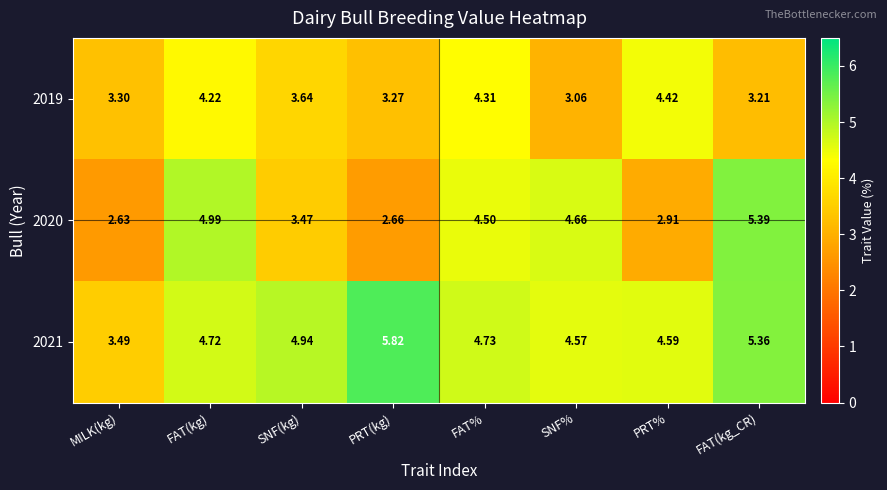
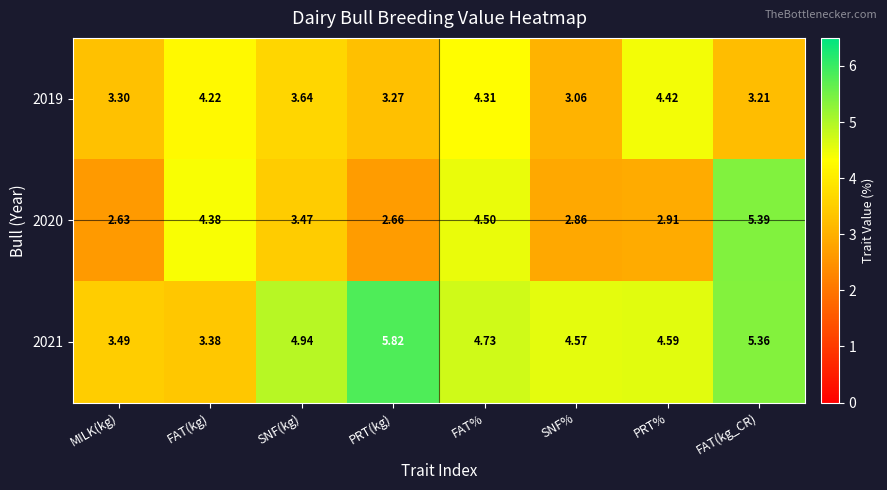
2020, FAT(kg): 4.99 -> 4.38
2020, SNF%: 4.66 -> 2.86
2021, FAT(kg): 4.72 -> 3.38
